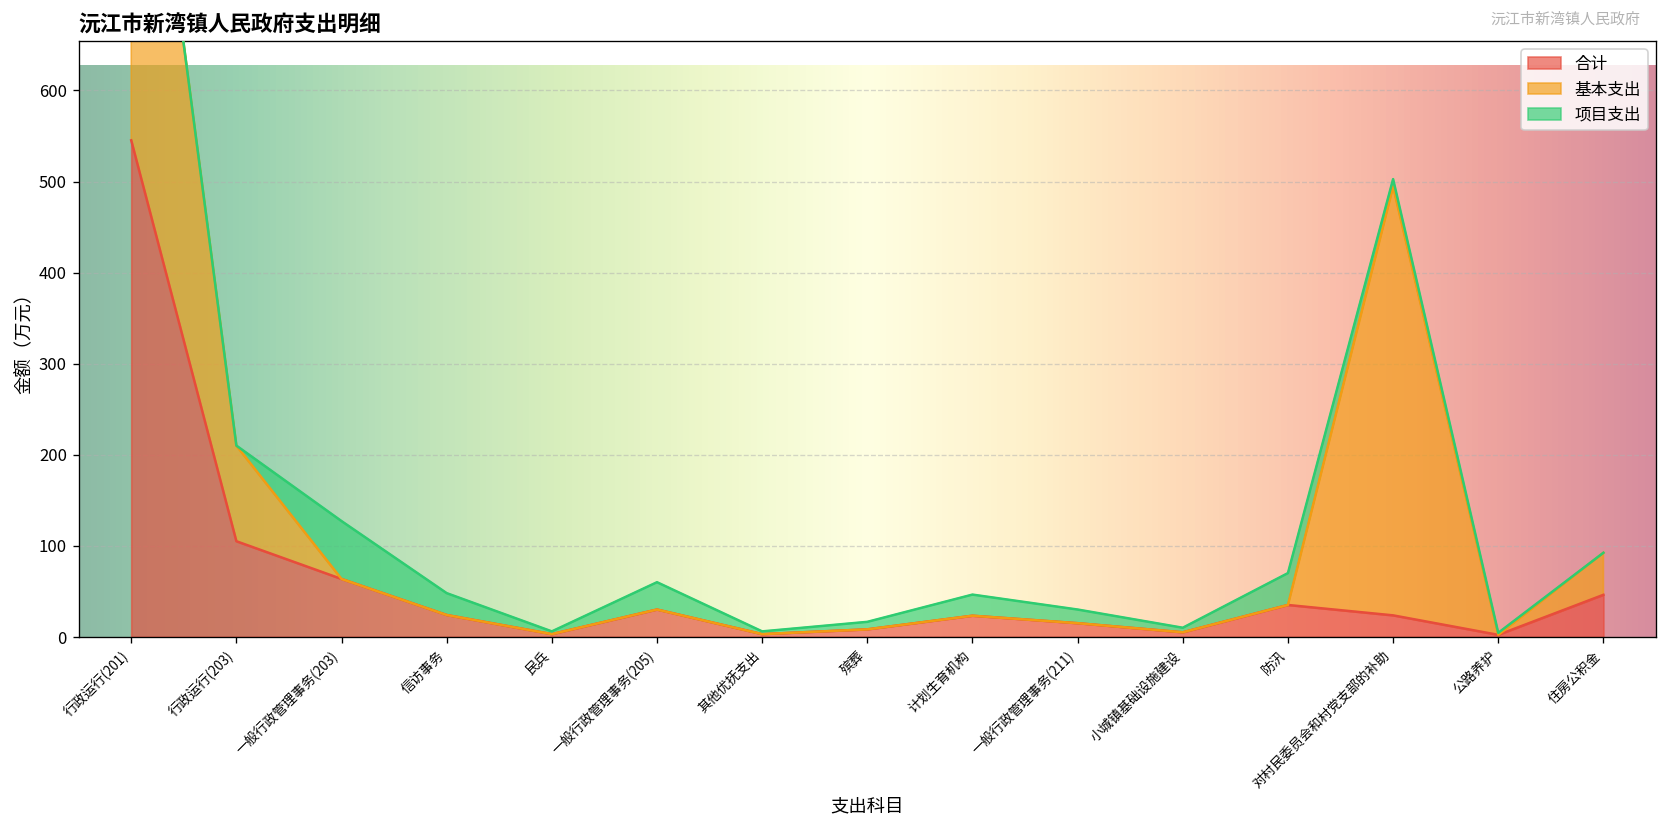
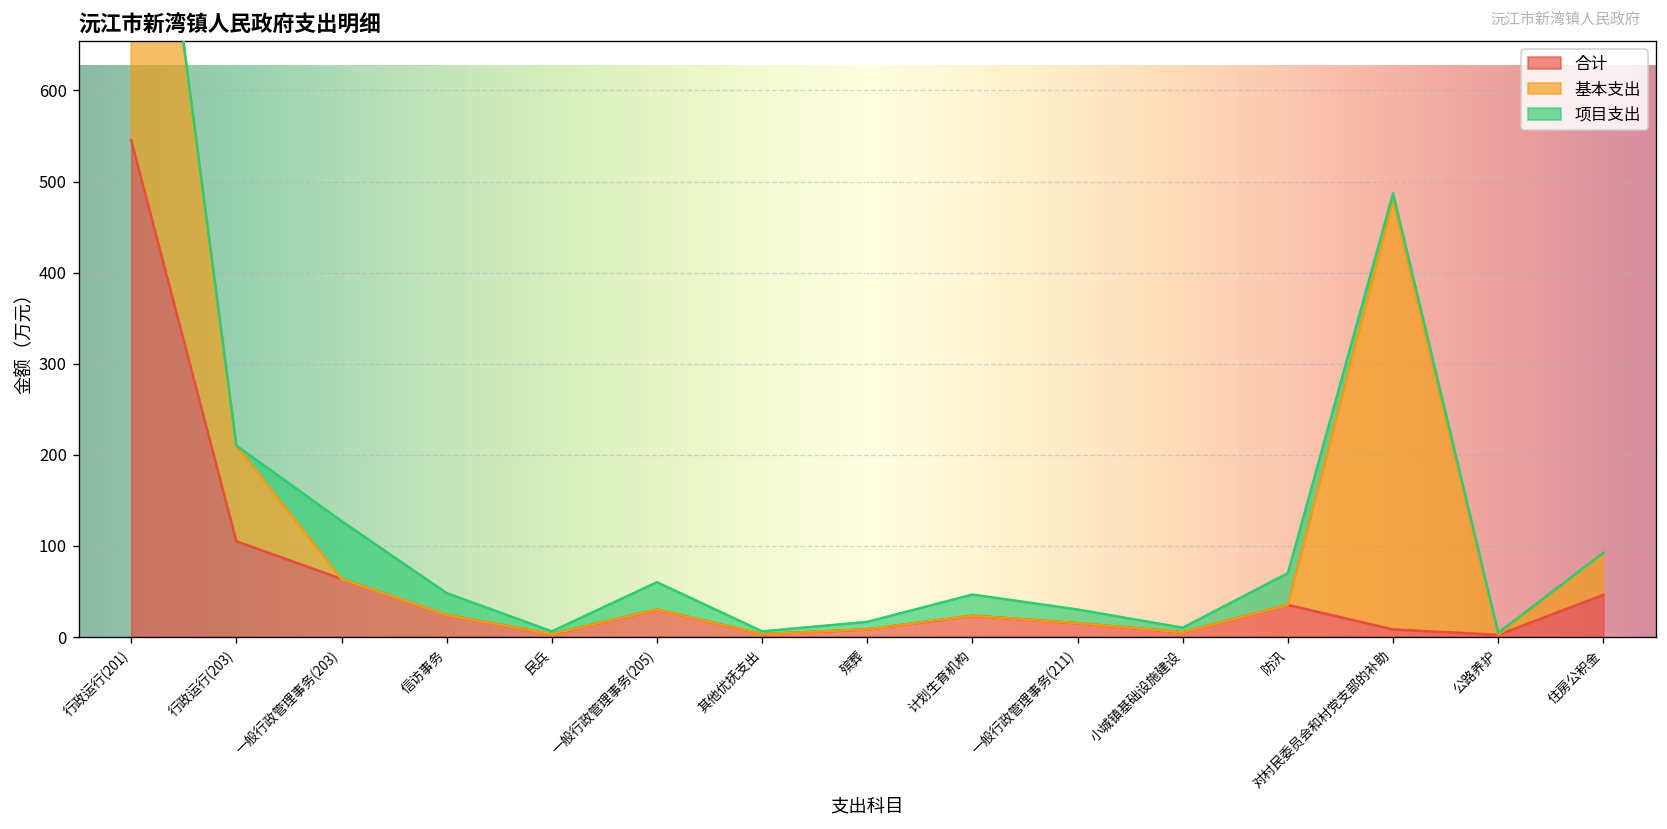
合计, 对村民委员会和村党支部的补助: 20 -> 10
